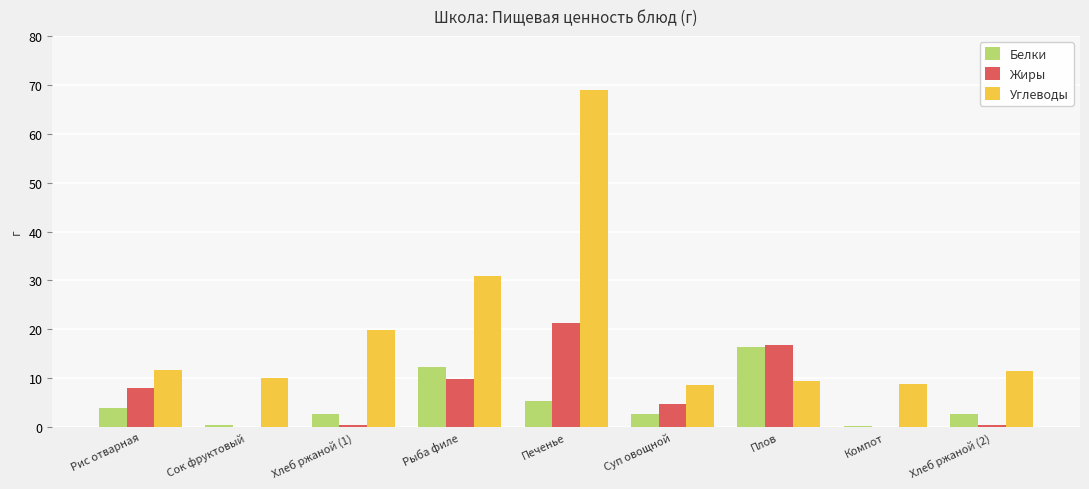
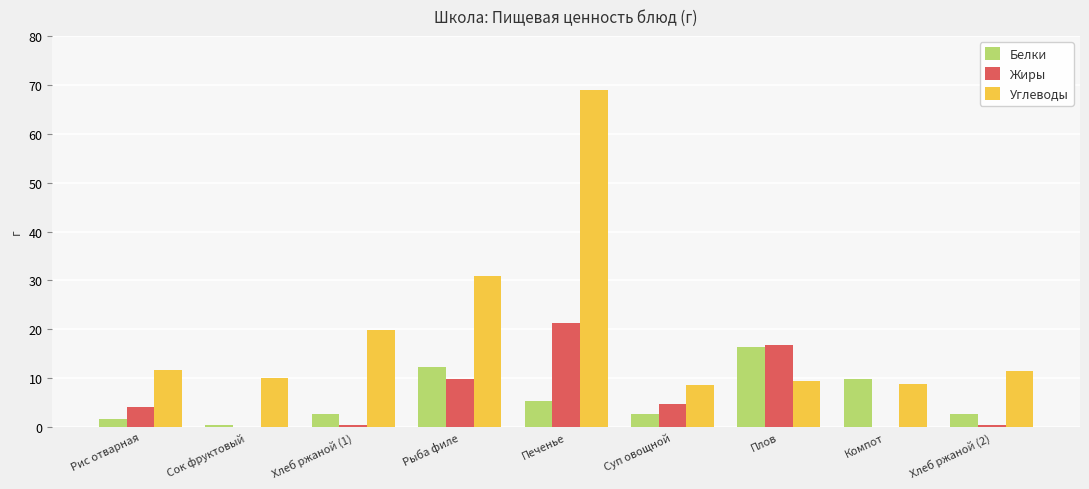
Белки, Рис отварная: 4 -> 2
Жиры, Рис отварная: 8 -> 4
Белки, Компот: 0 -> 10
